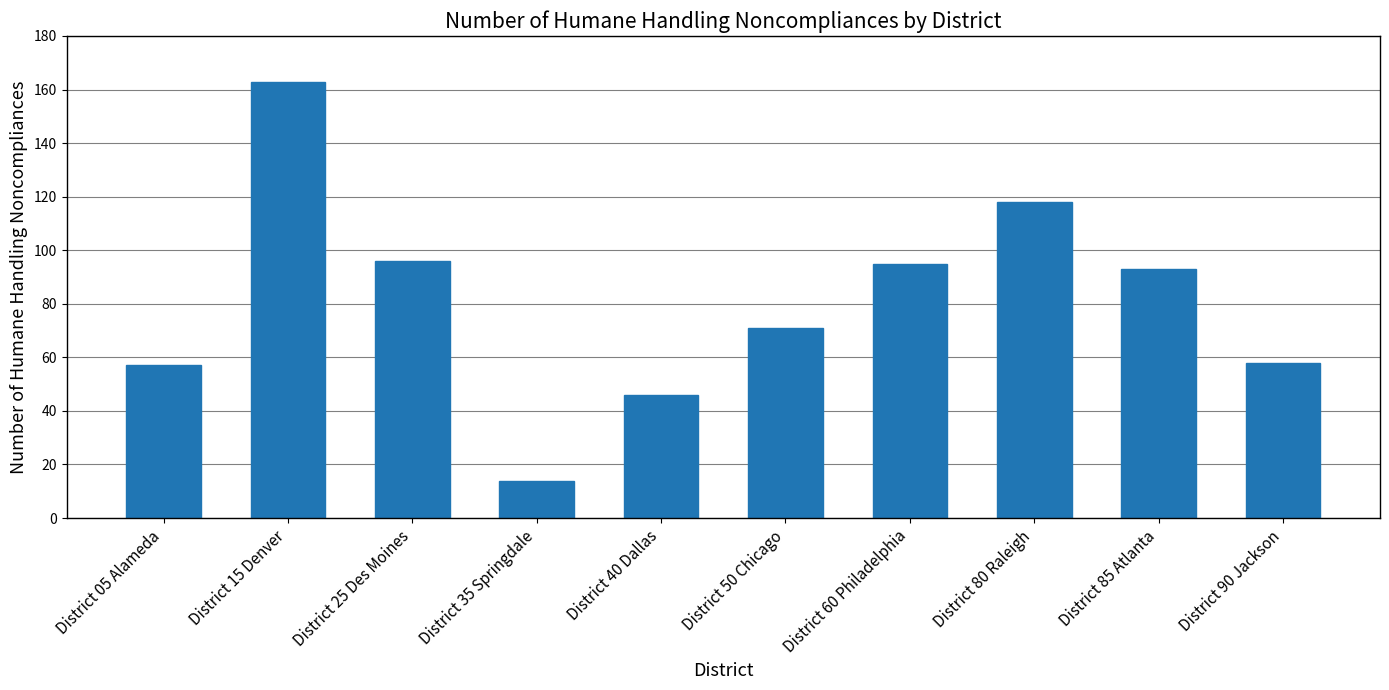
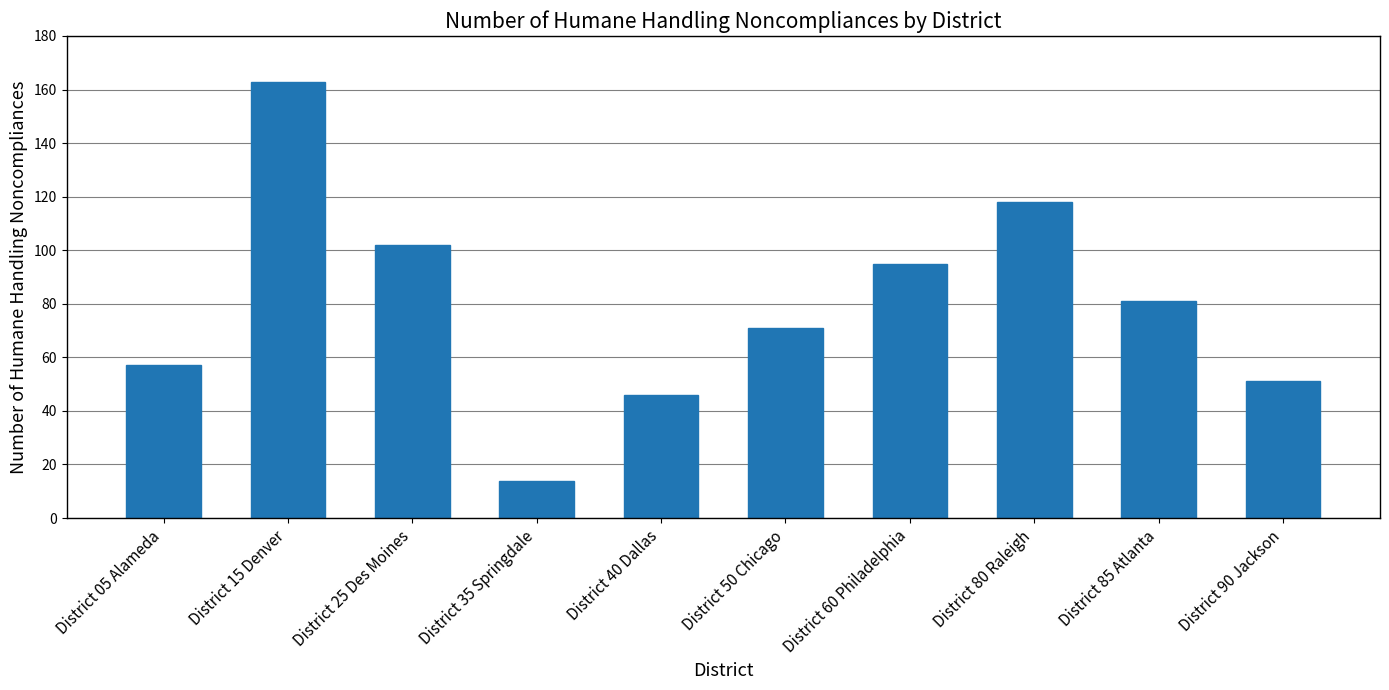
District 25 Des Moines: 96 -> 102
District 85 Atlanta: 93 -> 81
District 90 Jackson: 58 -> 51
